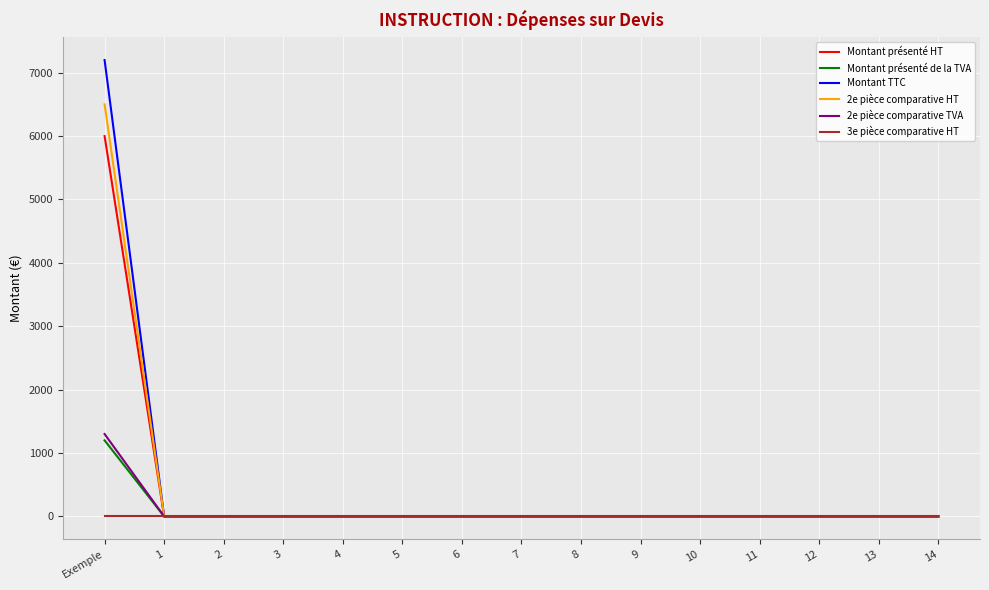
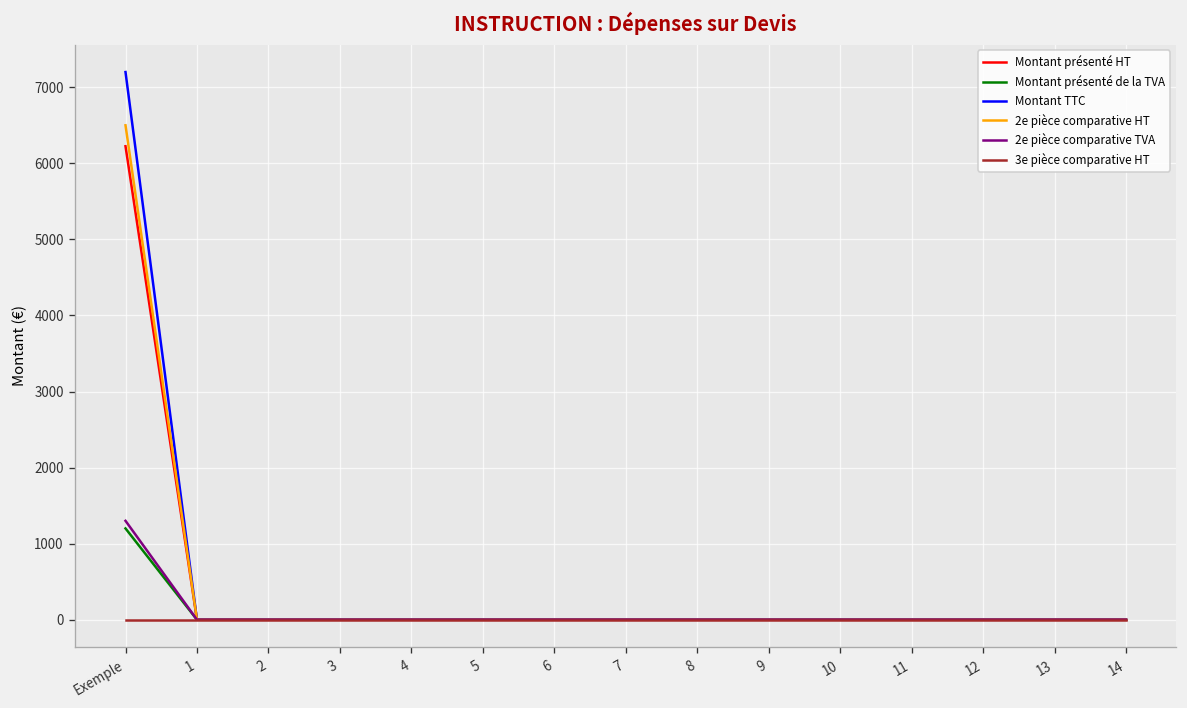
Montant présenté HT, Exemple: 6000 -> 6200
